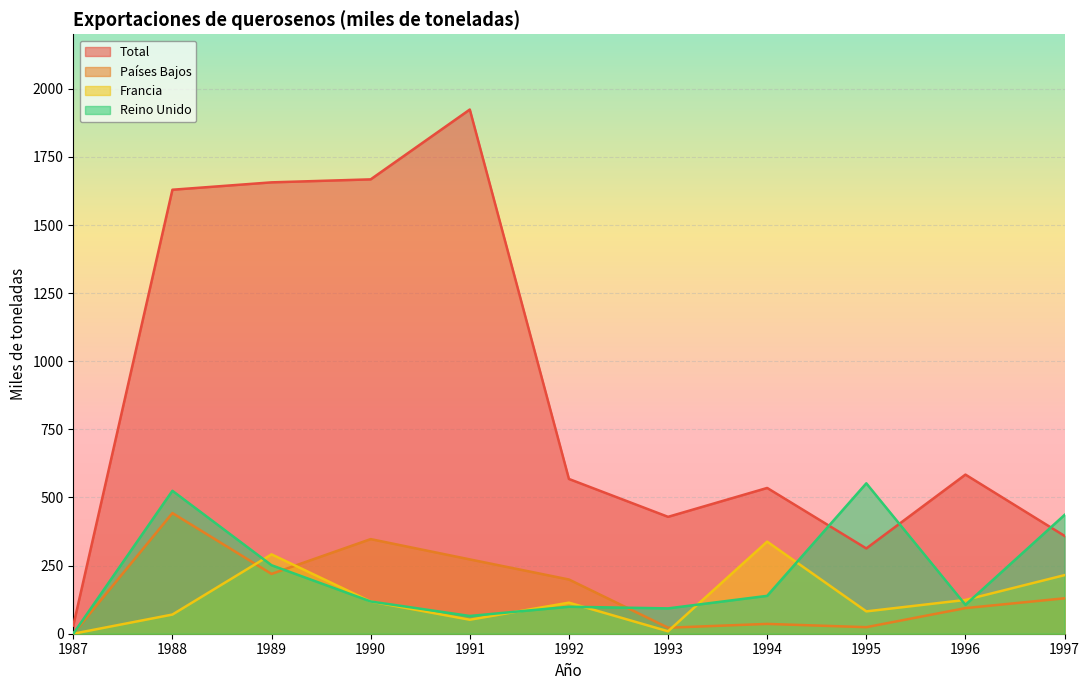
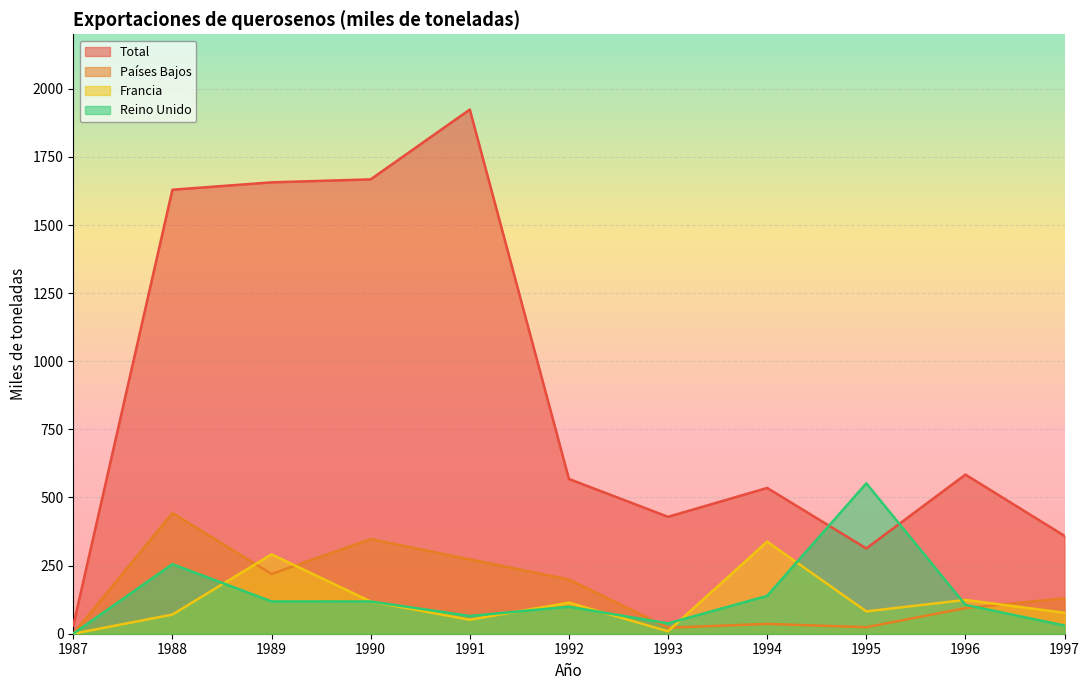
Reino Unido, 1988: 520 -> 260
Reino Unido, 1989: 250 -> 120
Reino Unido, 1993: 90 -> 40
Francia, 1997: 220 -> 80
Reino Unido, 1997: 440 -> 30
